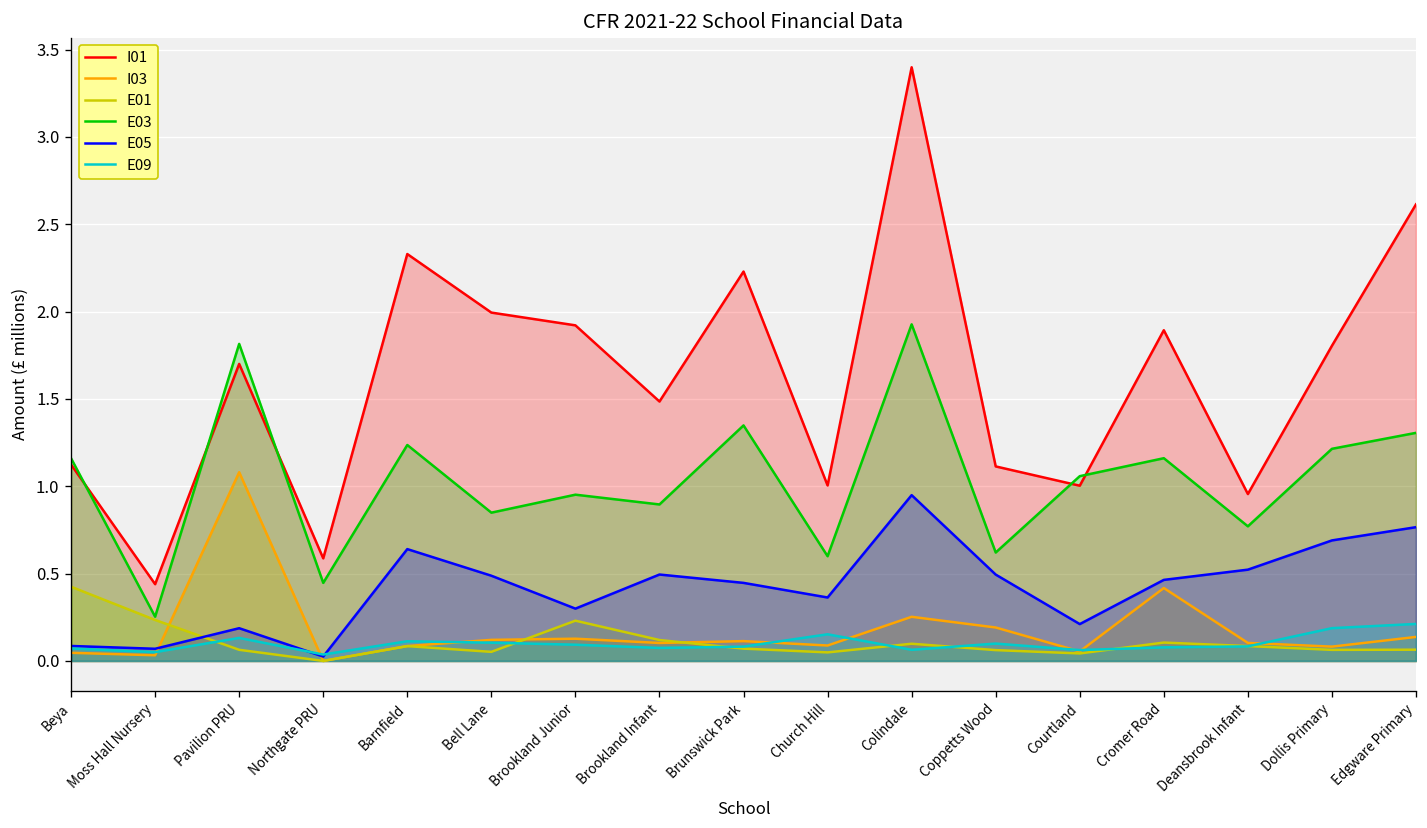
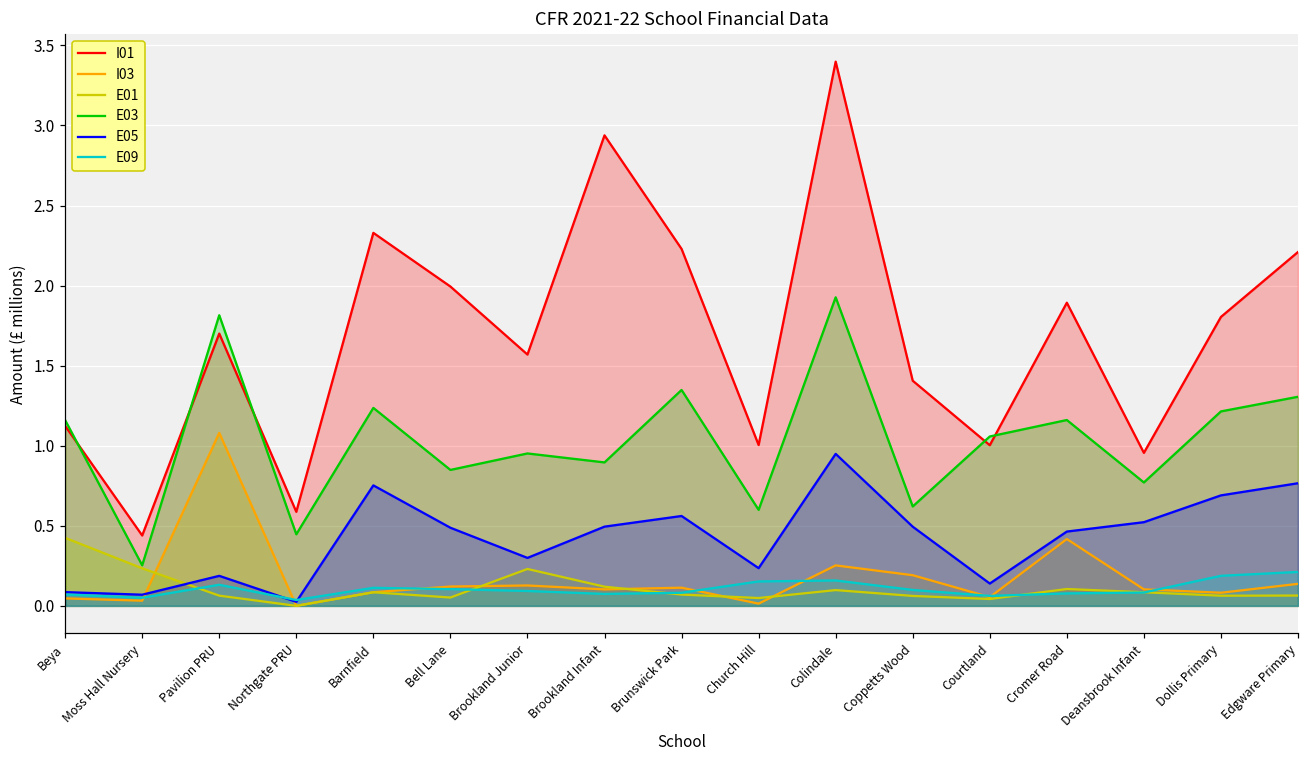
E05, Barnfield: 0.64 -> 0.75
I01, Brookland Junior: 1.92 -> 1.57
I01, Brookland Infant: 1.49 -> 2.94
E05, Brunswick Park: 0.45 -> 0.56
I03, Church Hill: 0.09 -> 0.01
E05, Church Hill: 0.36 -> 0.24
E09, Colindale: 0.06 -> 0.16
I01, Coppetts Wood: 1.11 -> 1.41
E05, Courtland: 0.21 -> 0.14
I01, Edgware Primary: 2.61 -> 2.21
